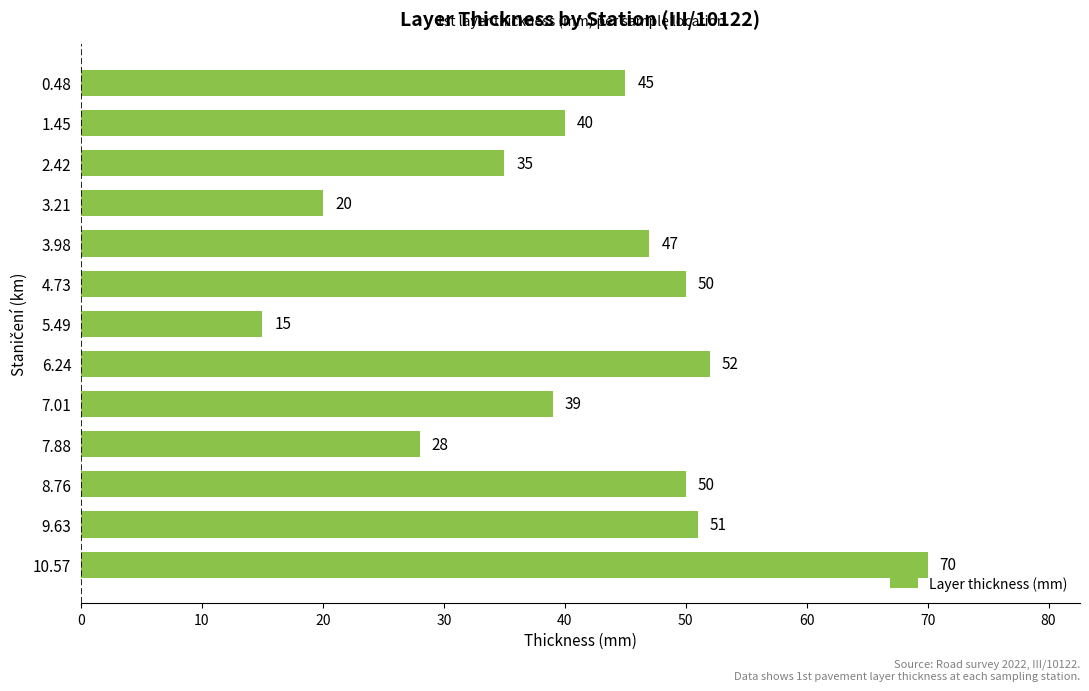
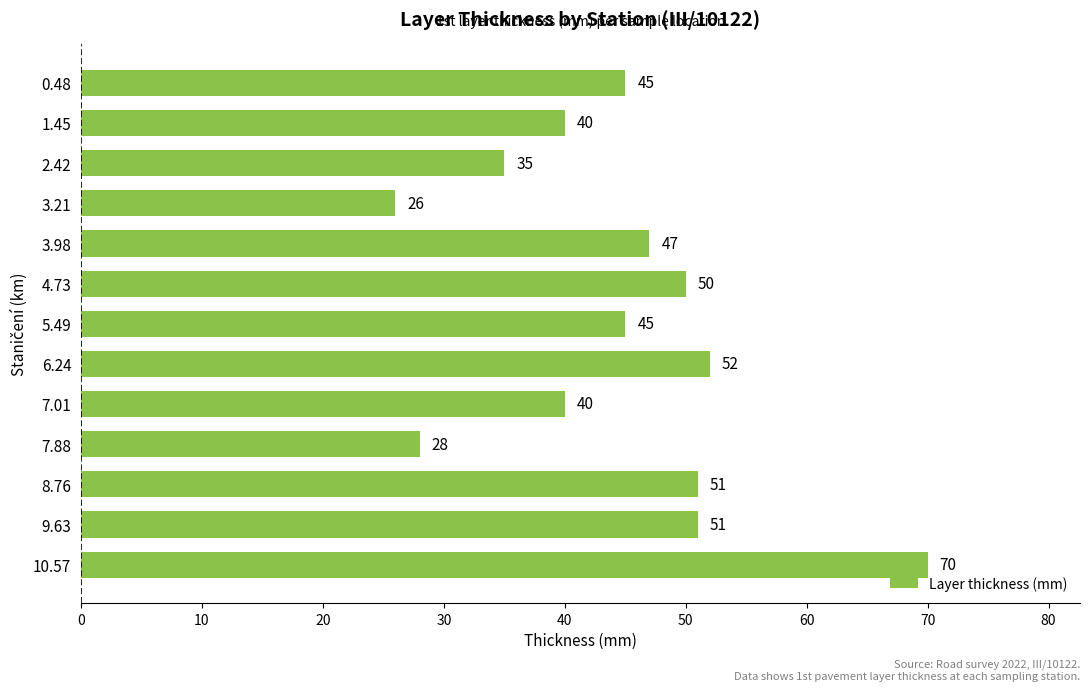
3.21: 20 -> 26
5.49: 15 -> 45
7.01: 39 -> 40
8.76: 50 -> 51
